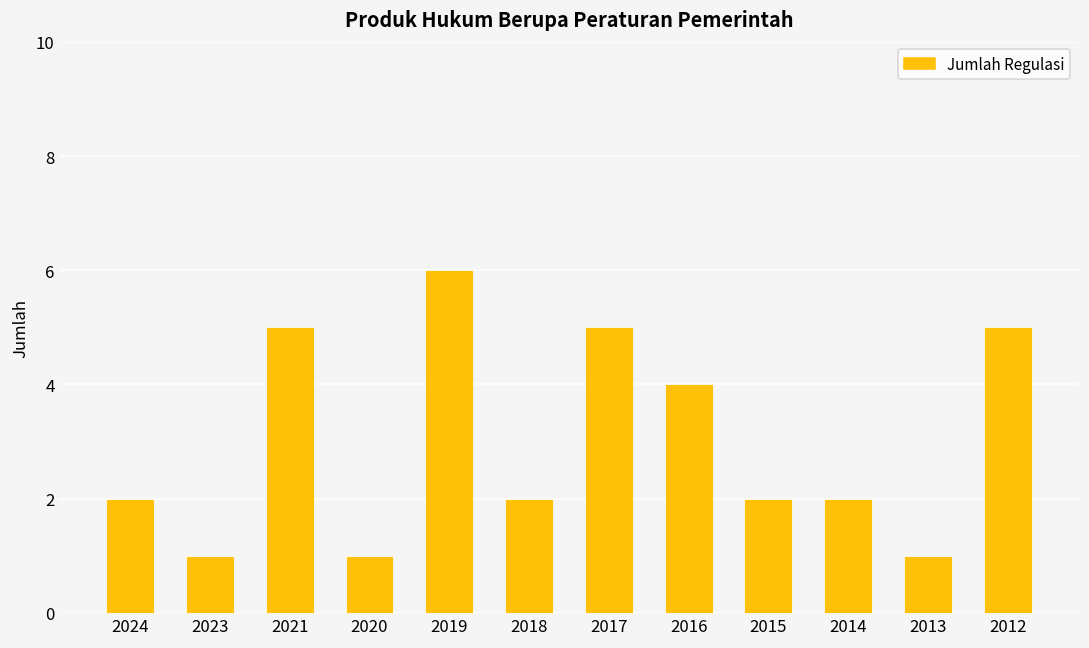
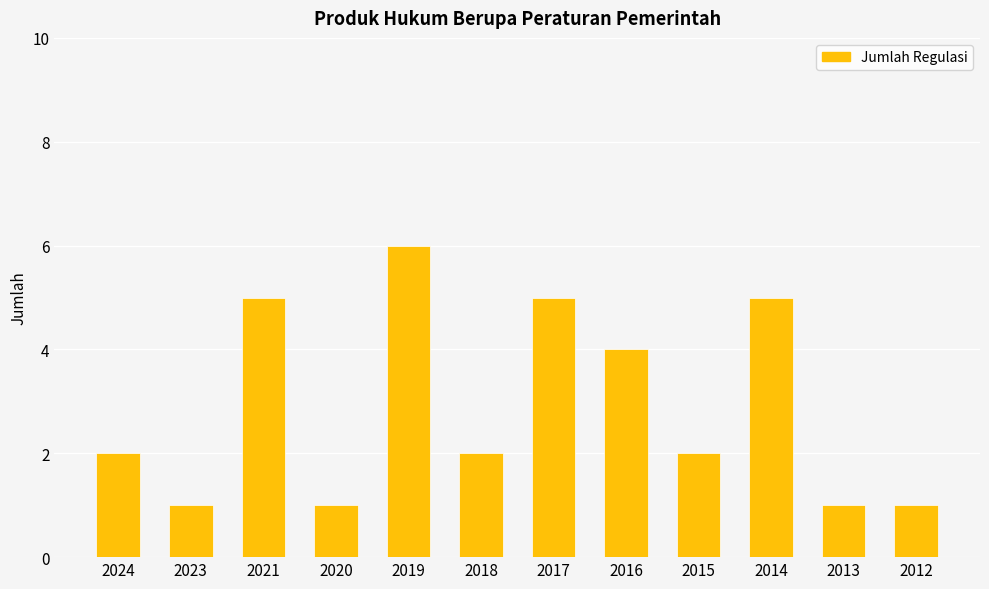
2014: 2 -> 5
2012: 5 -> 1
